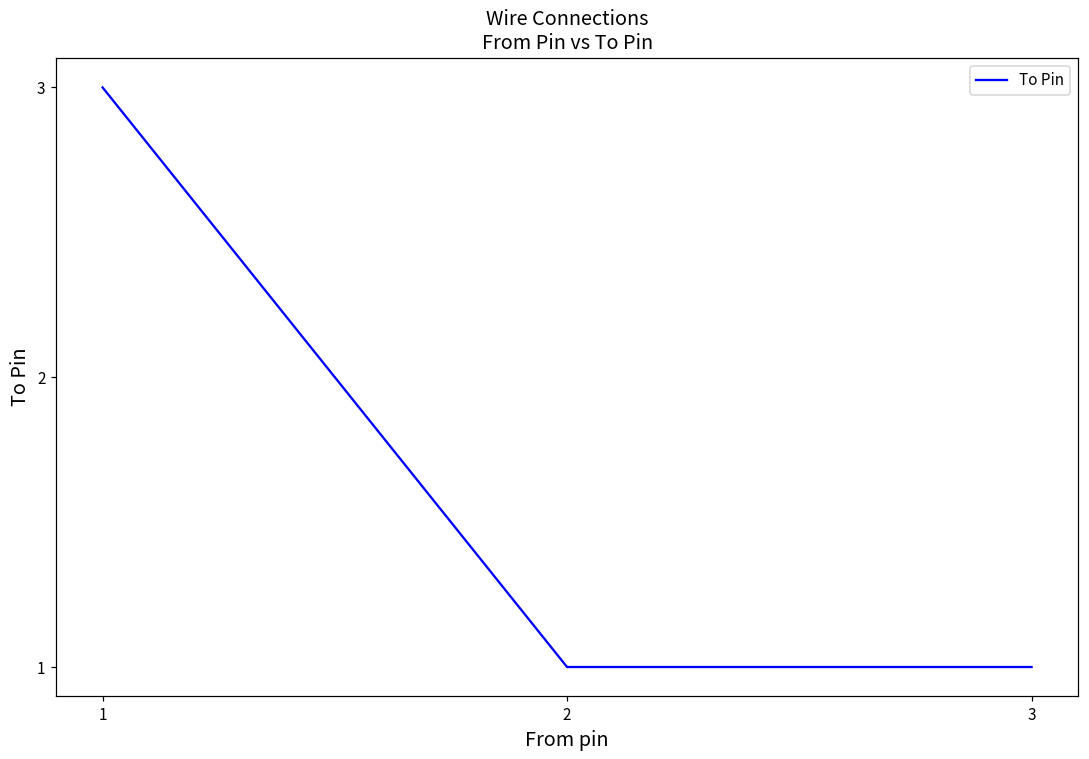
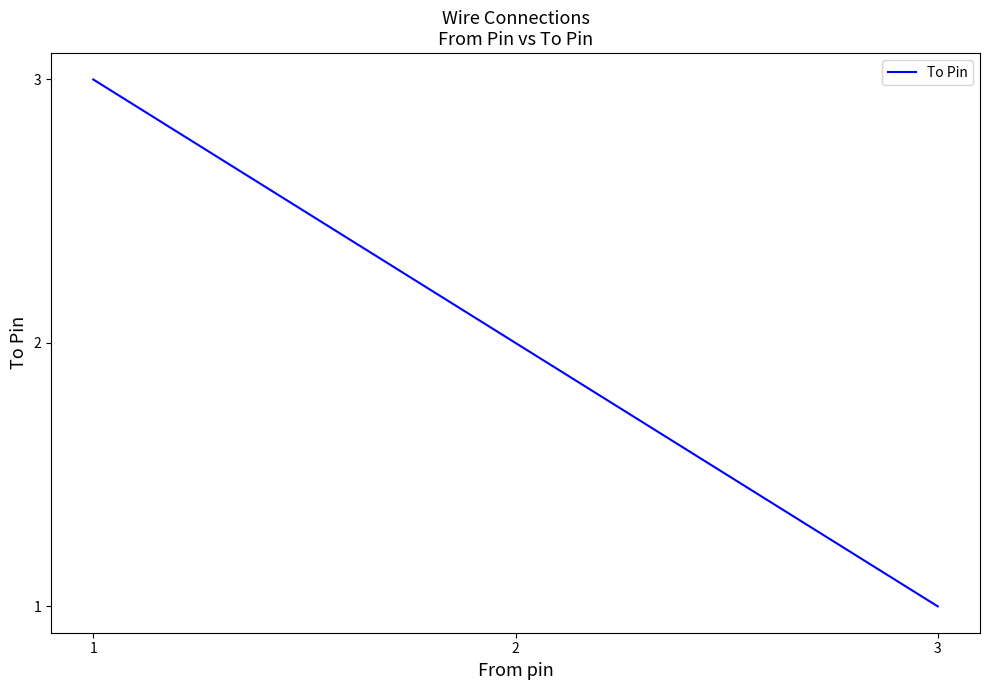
2: 1 -> 2
